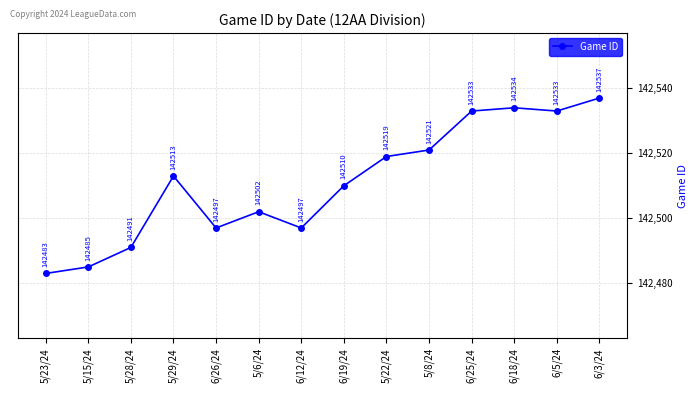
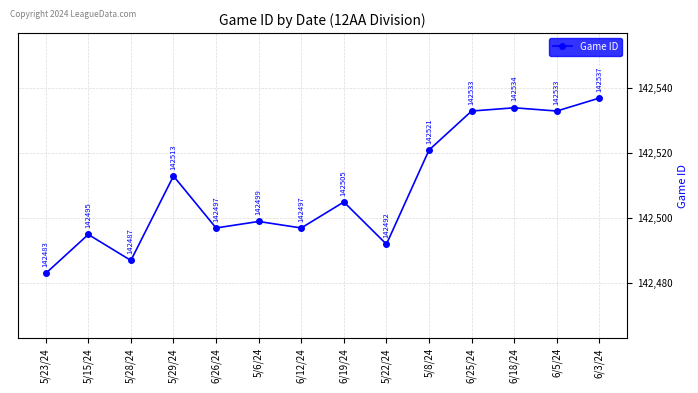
5/15/24: 142485 -> 142495
5/28/24: 142491 -> 142487
5/6/24: 142502 -> 142499
6/19/24: 142510 -> 142505
5/22/24: 142519 -> 142492
